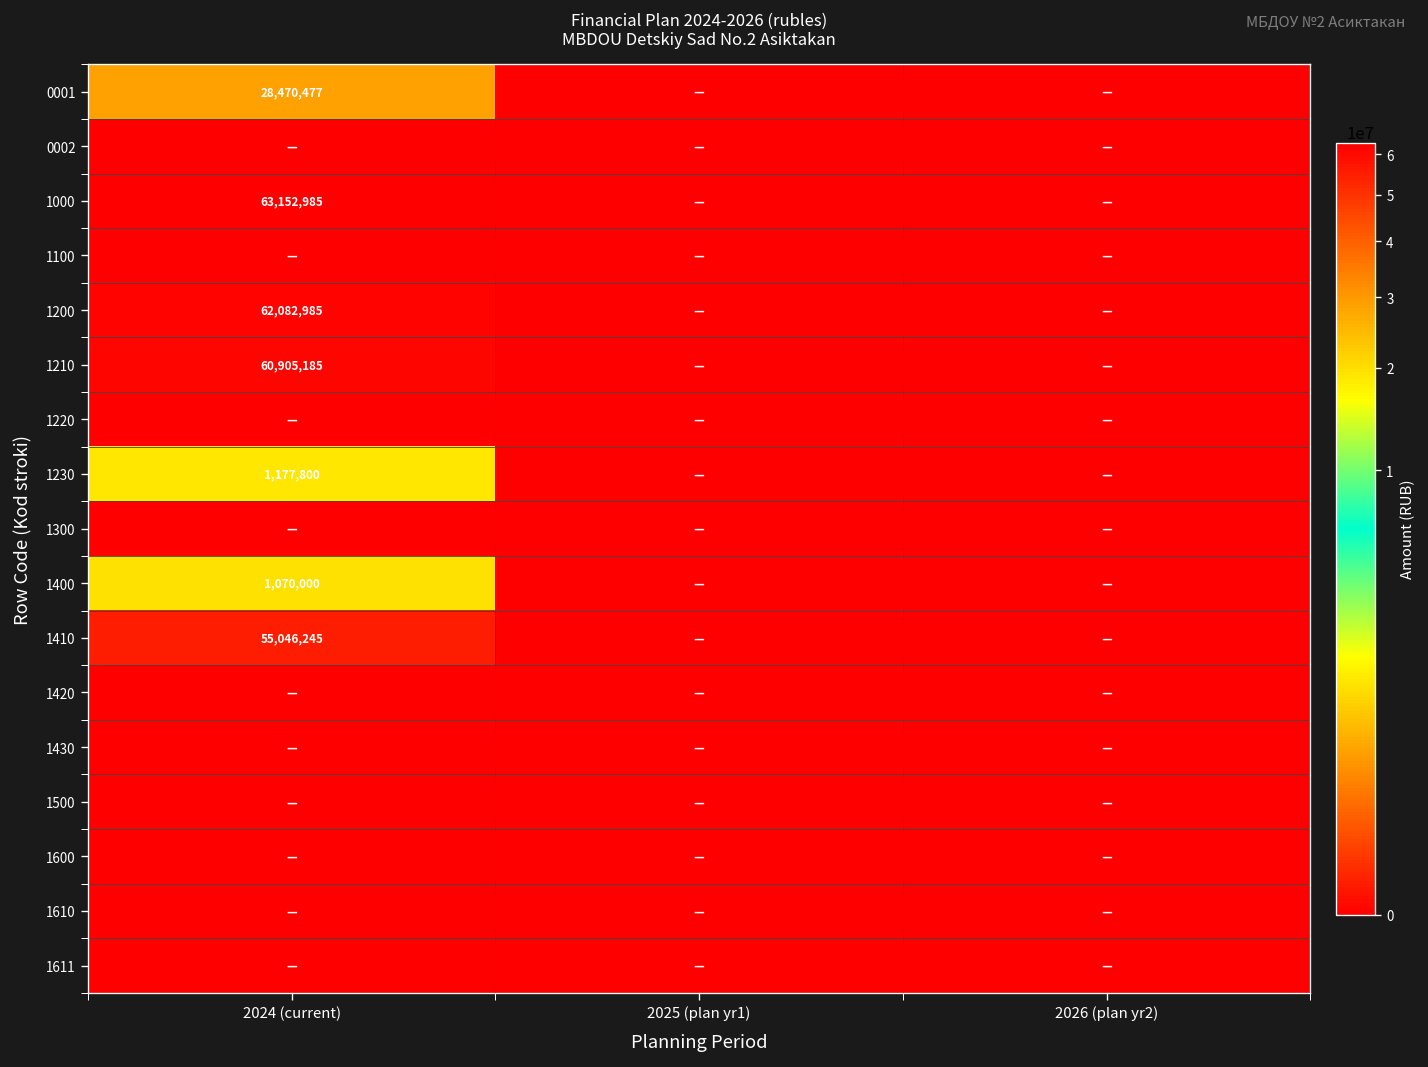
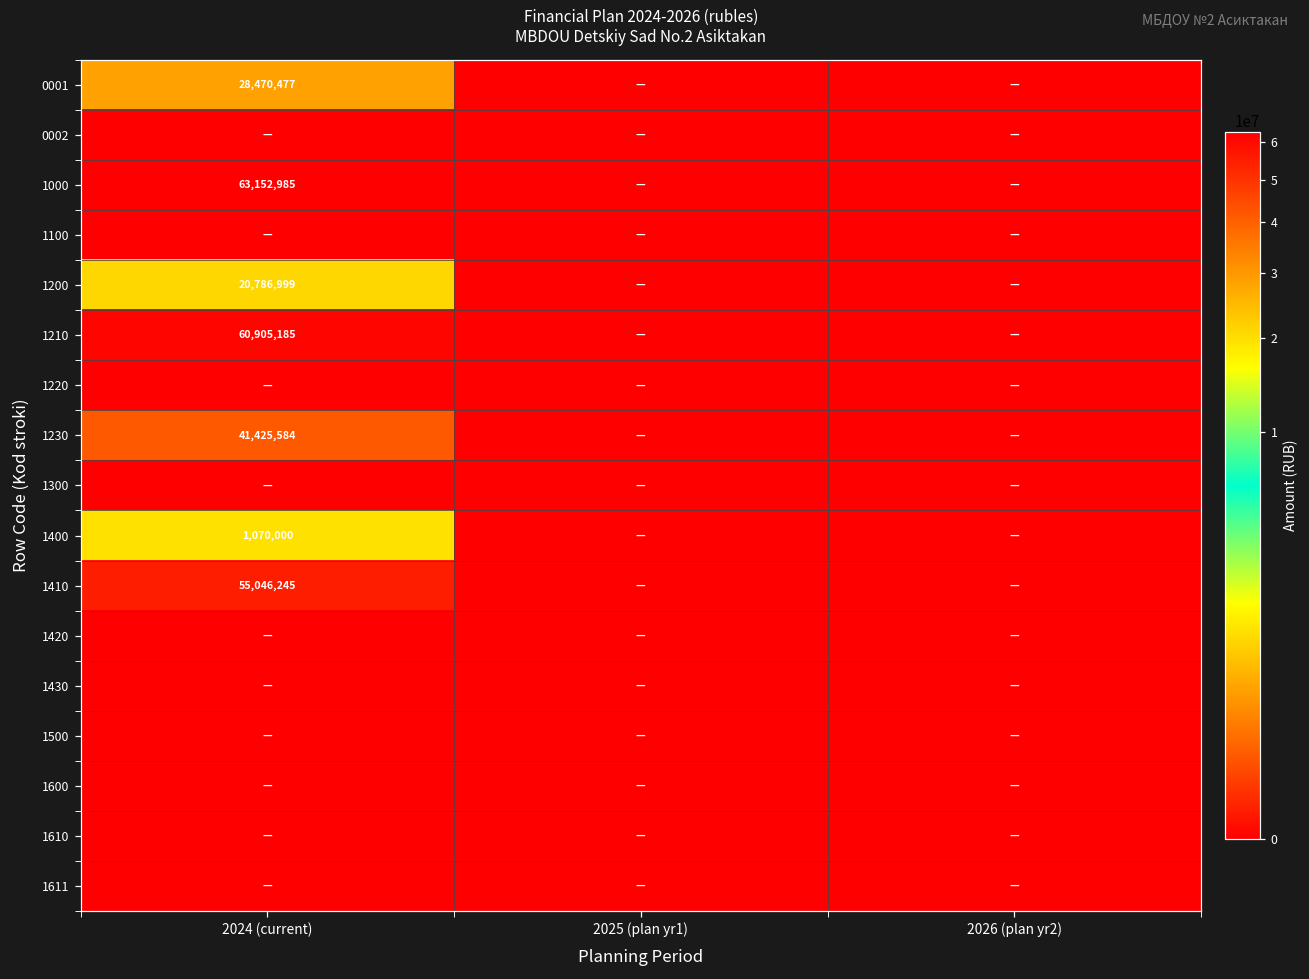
1200, 2024 (current): 62,082,985 -> 20,786,999
1230, 2024 (current): 1,177,800 -> 41,425,584
